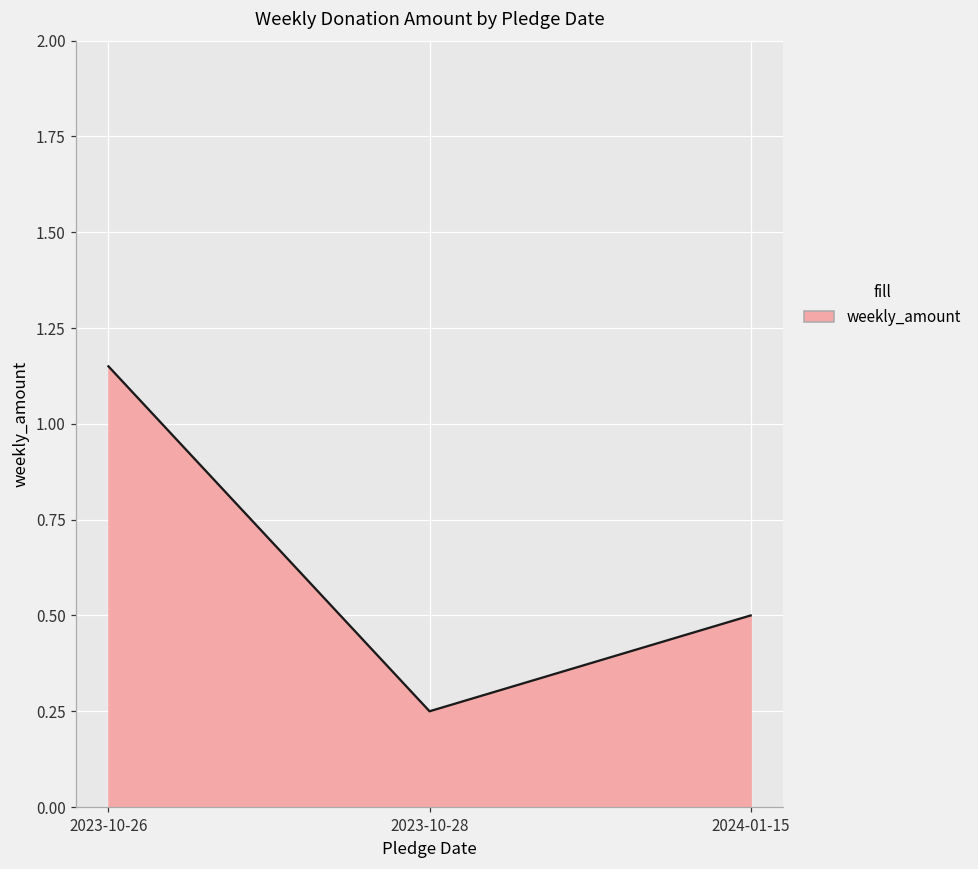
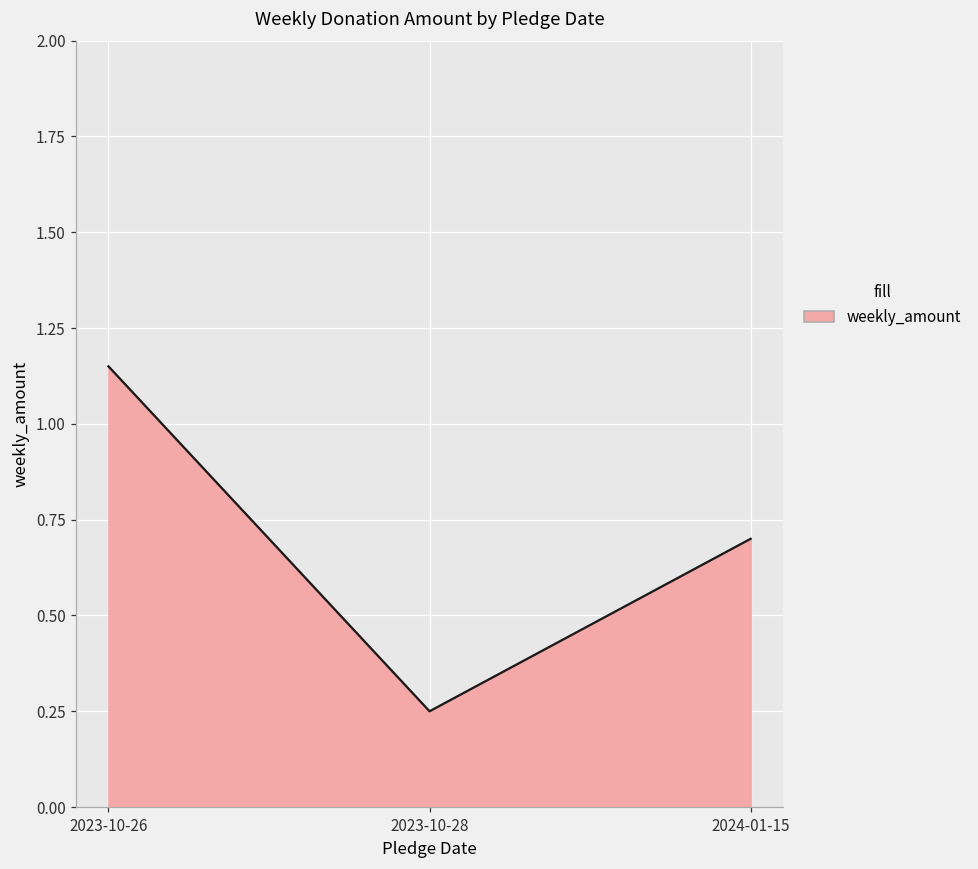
2024-01-15: 0.5 -> 0.7
